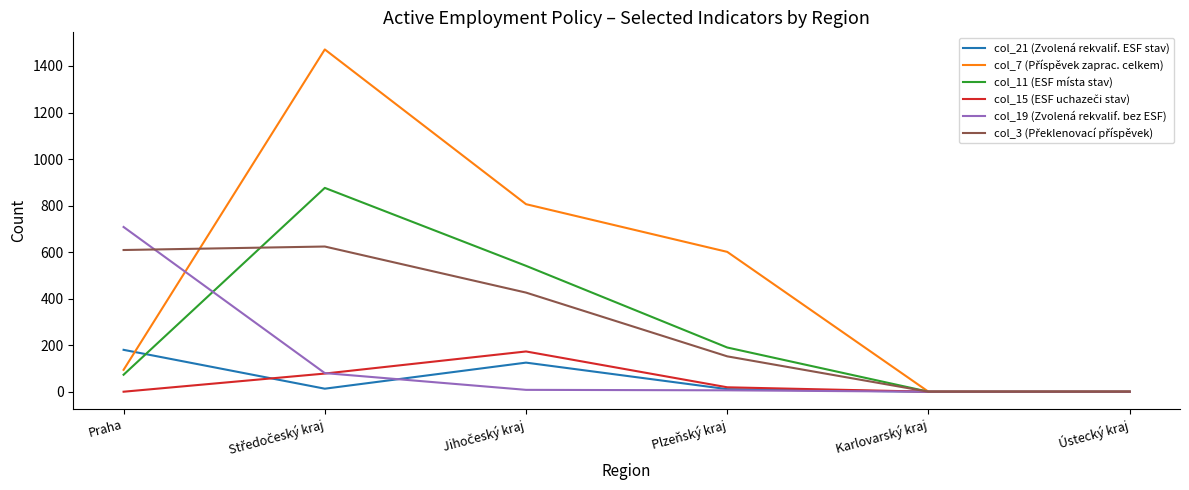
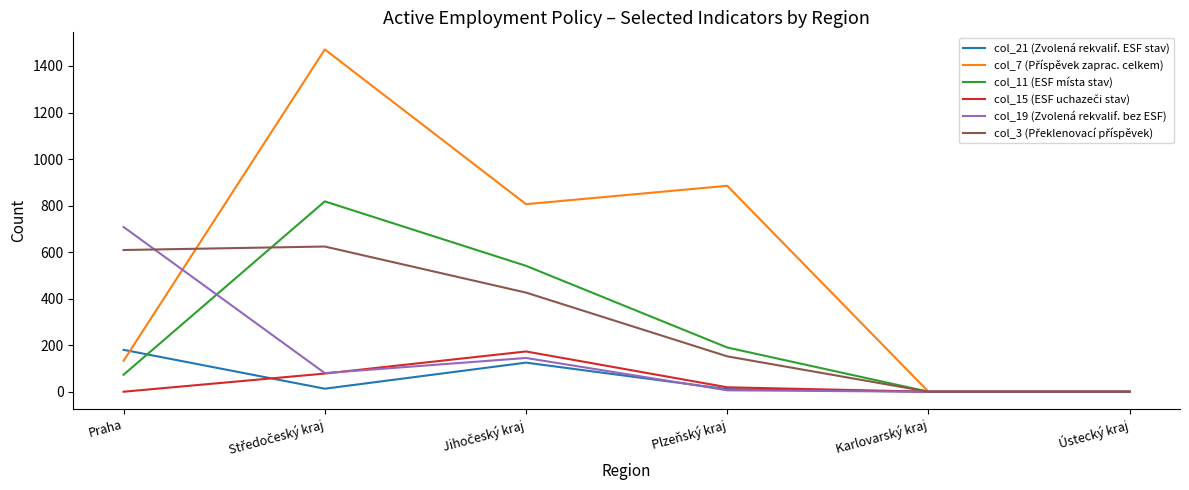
col_7 (Příspěvek zaprac. celkem), Praha: 90 -> 130
col_11 (ESF místa stav), Středočeský kraj: 880 -> 820
col_19 (Zvolená rekvalif. bez ESF), Jihočeský kraj: 10 -> 150
col_7 (Příspěvek zaprac. celkem), Plzeňský kraj: 600 -> 890
